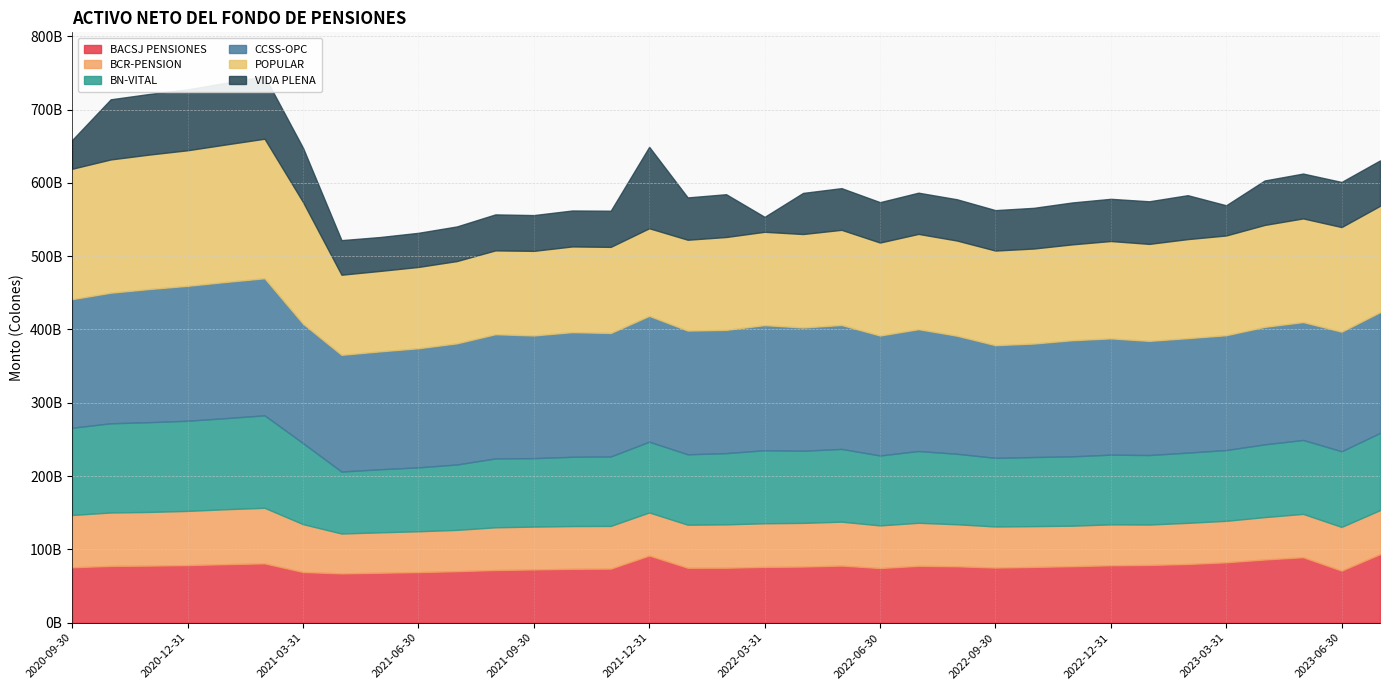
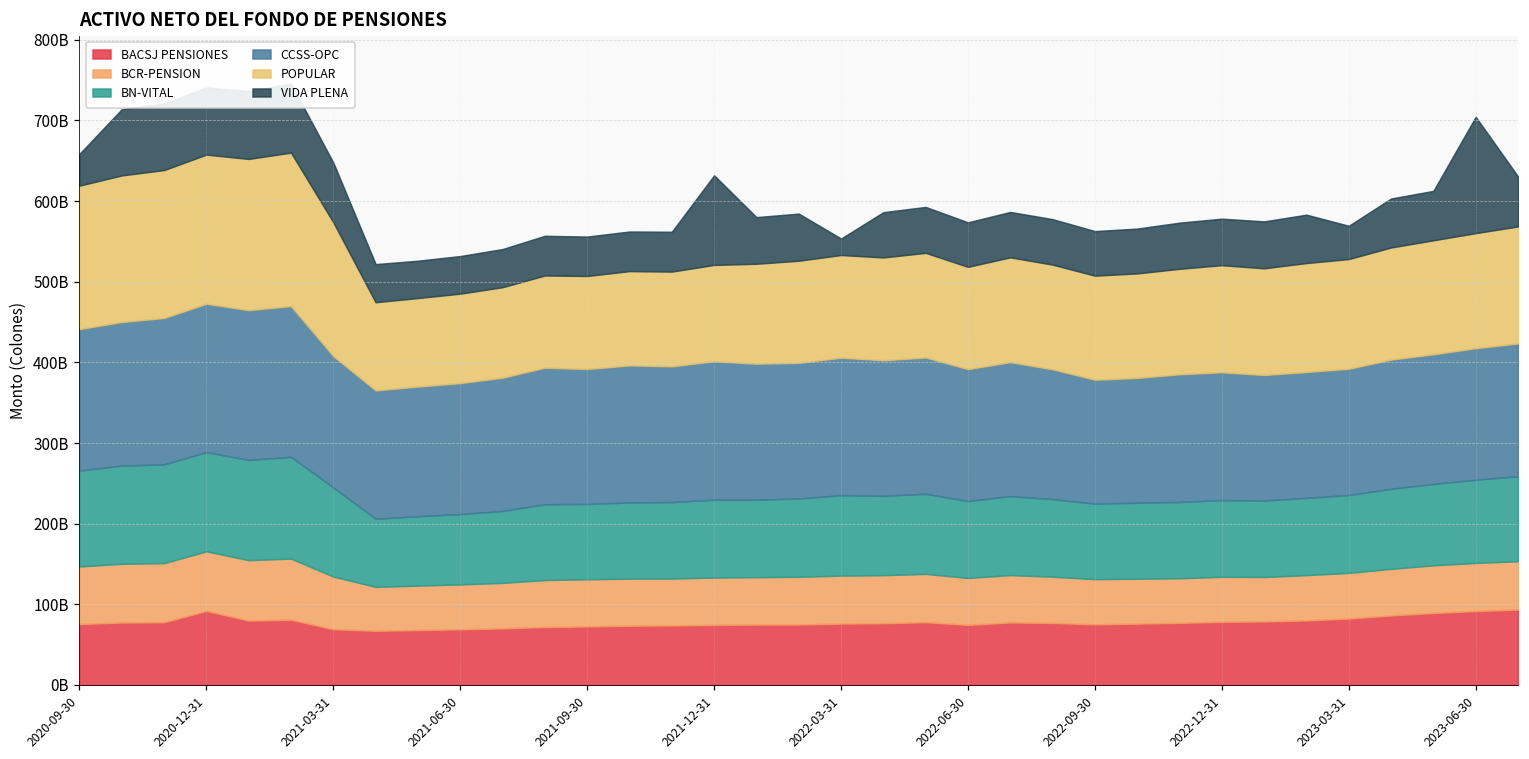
BACSJ PENSIONES, 2020-12-31: 80000000000 -> 90000000000
BACSJ PENSIONES, 2021-12-31: 90000000000 -> 70000000000
BACSJ PENSIONES, 2023-06-30: 70000000000 -> 90000000000
VIDA PLENA, 2023-06-30: 60000000000 -> 140000000000
